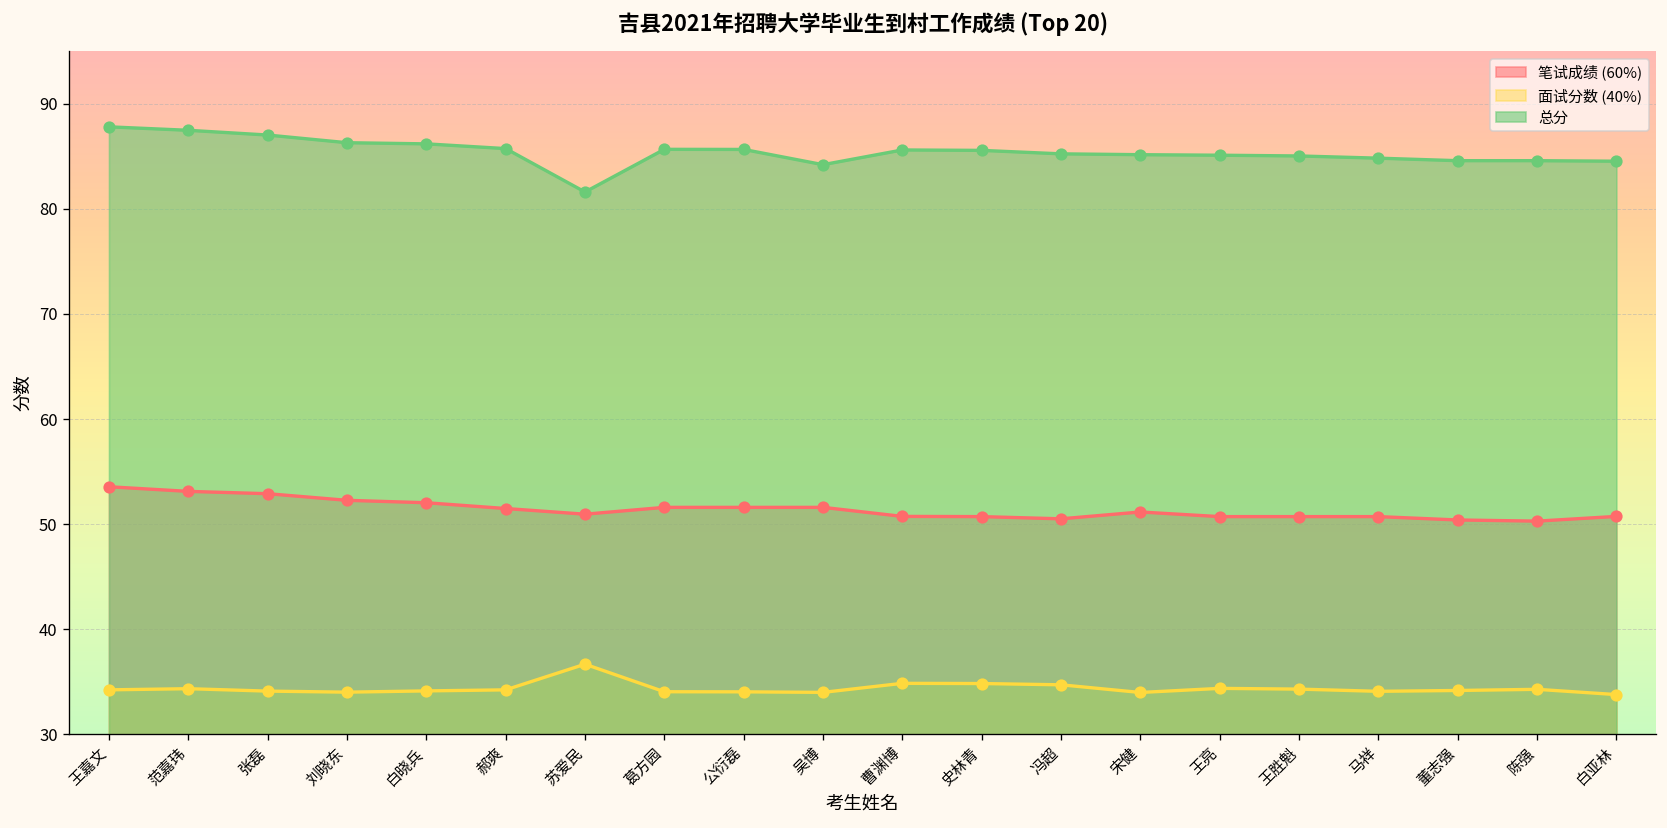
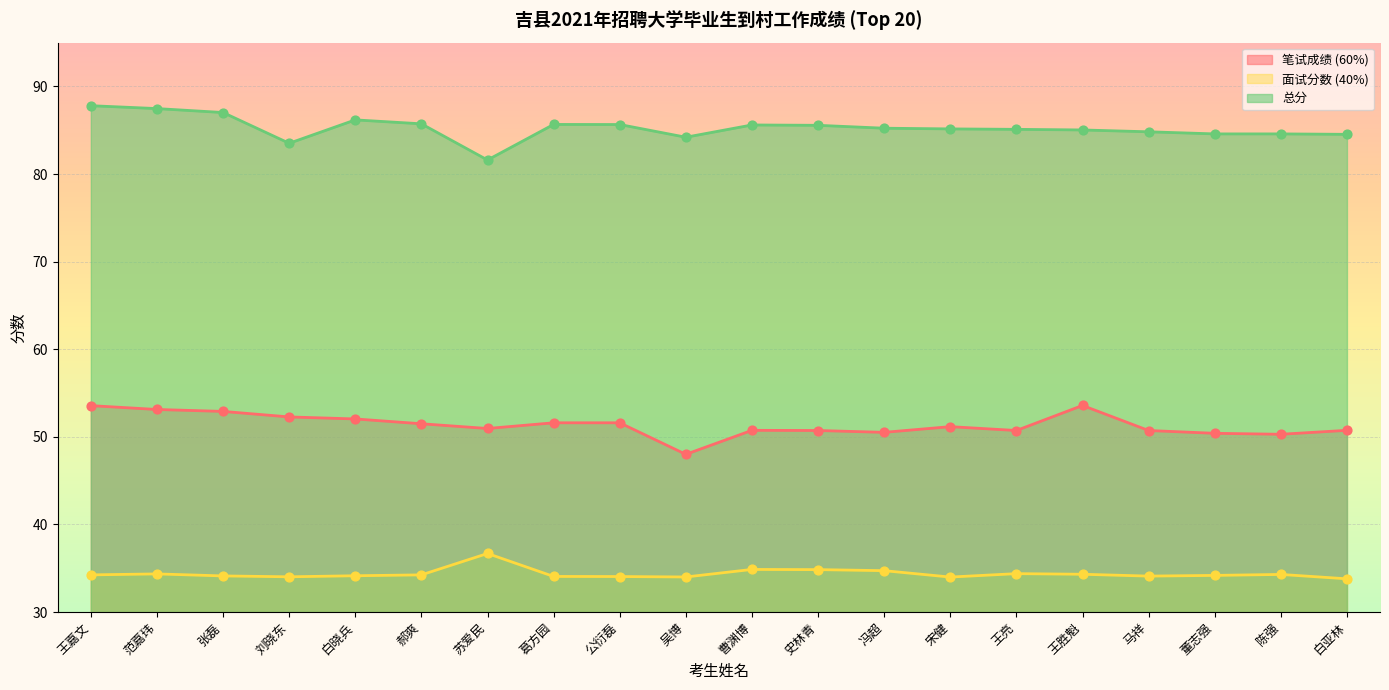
总分, 刘晓东: 86 -> 84
笔试成绩 (60%), 吴博: 52 -> 48
笔试成绩 (60%), 王胜魁: 51 -> 54
